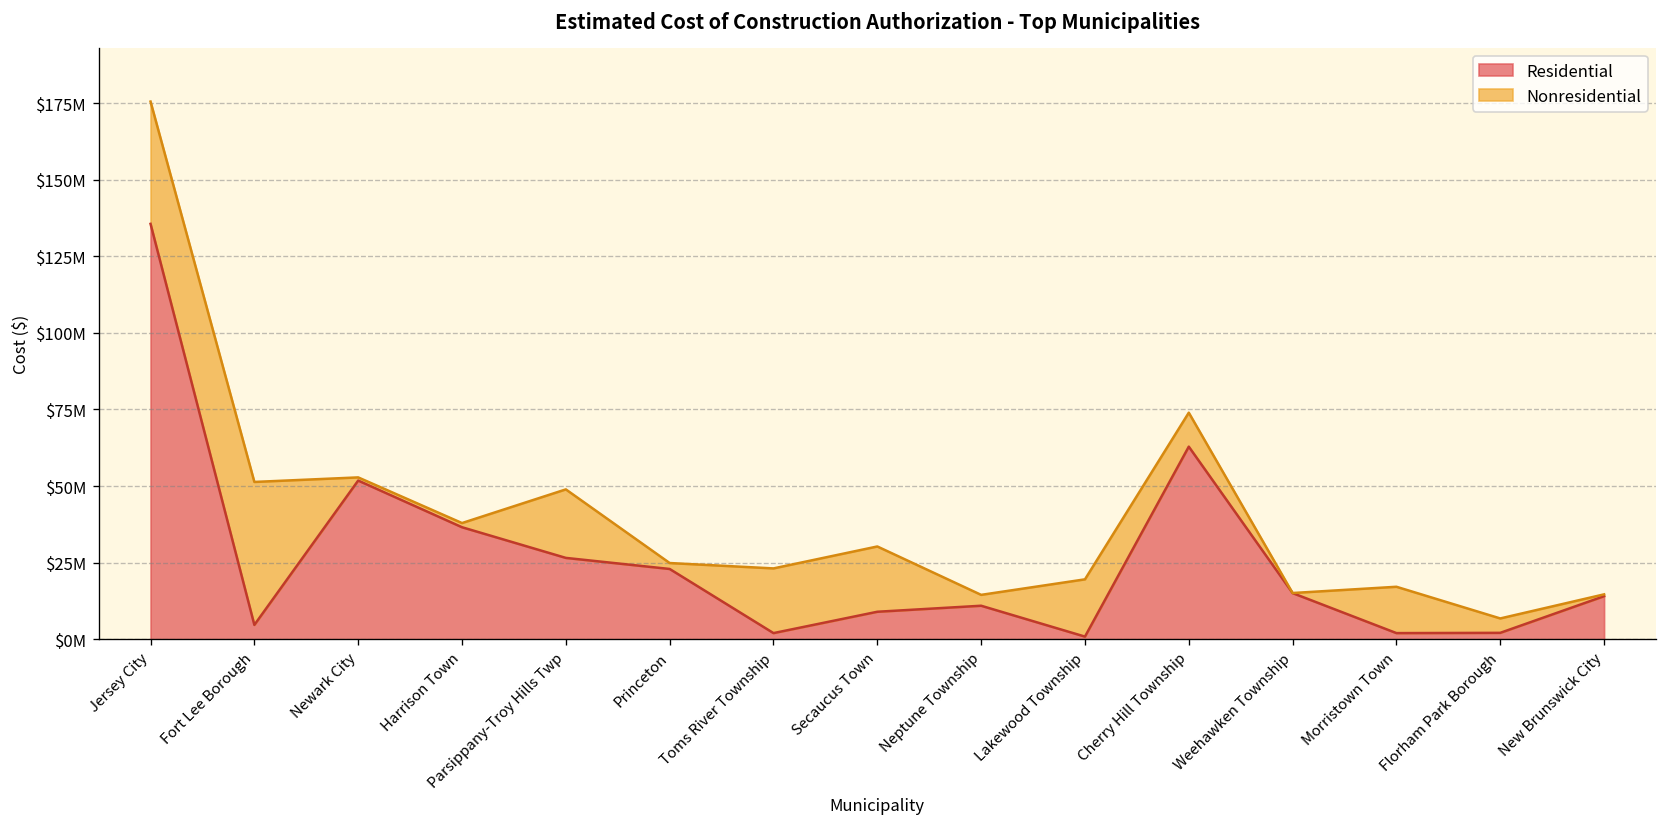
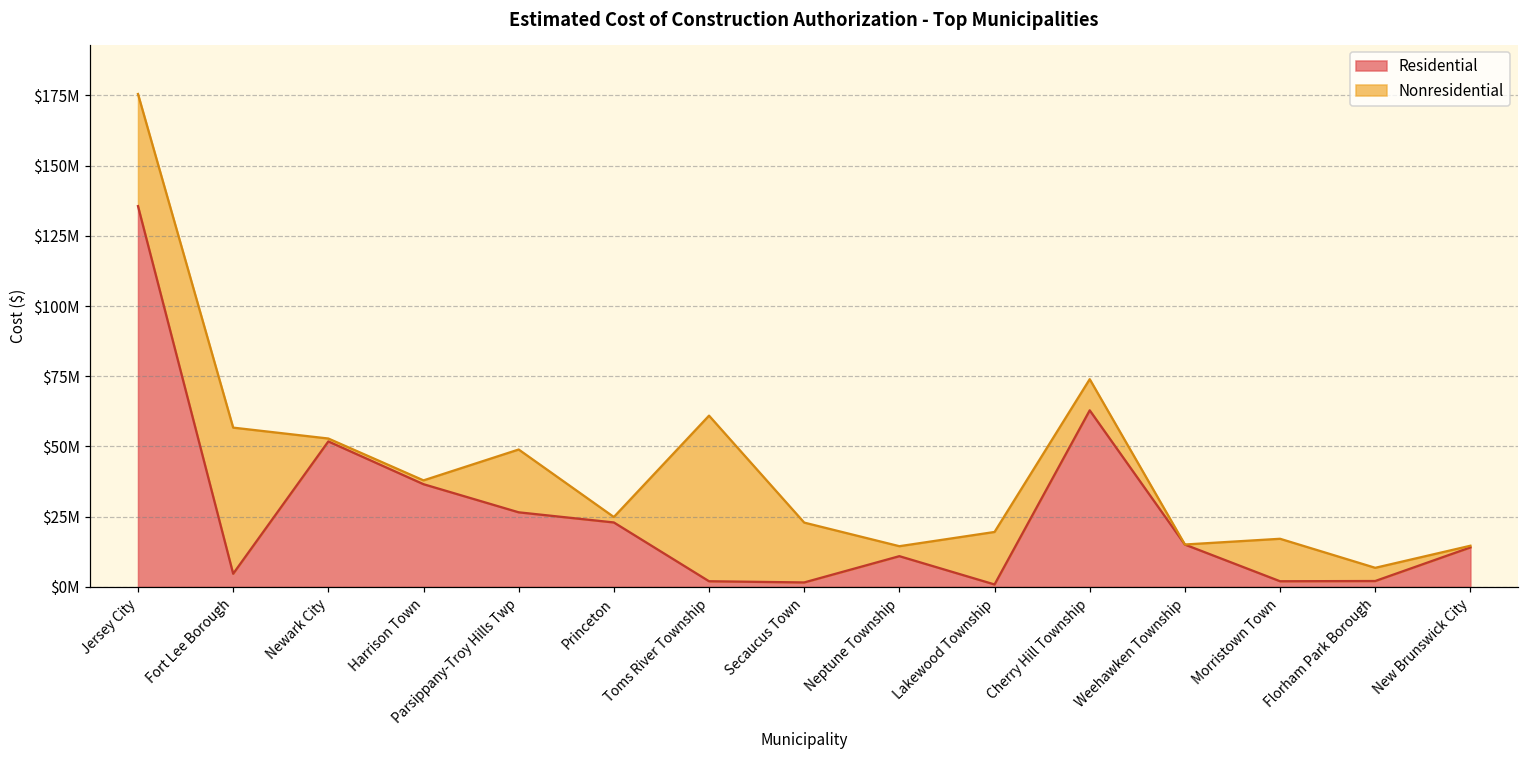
Nonresidential, Fort Lee Borough: $47000000 -> $52000000
Nonresidential, Toms River Township: $21000000 -> $59000000
Residential, Secaucus Town: $9000000 -> $2000000
